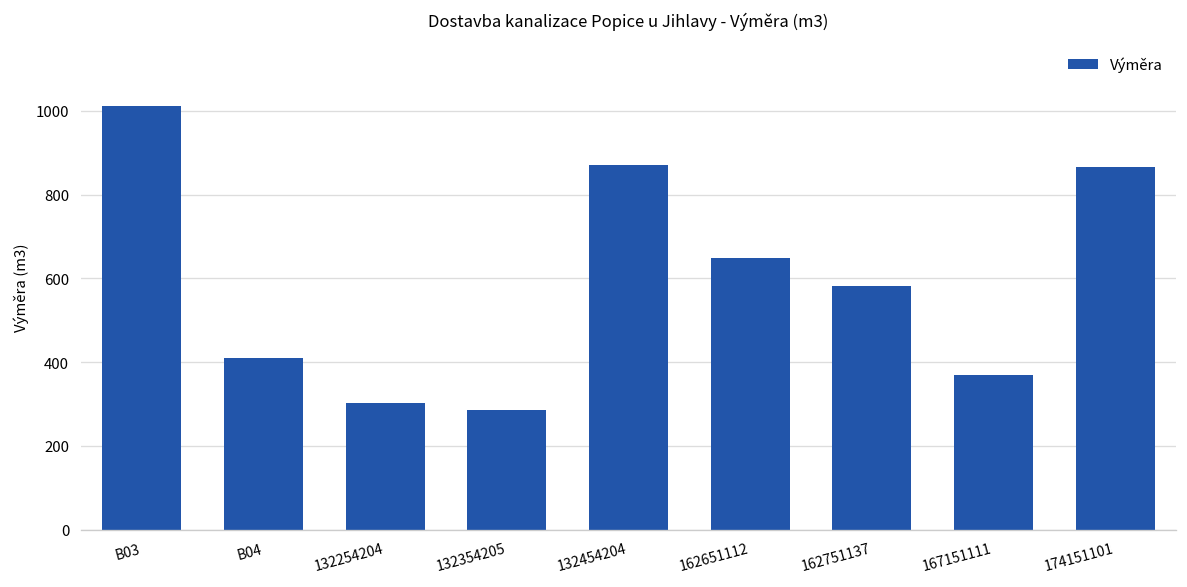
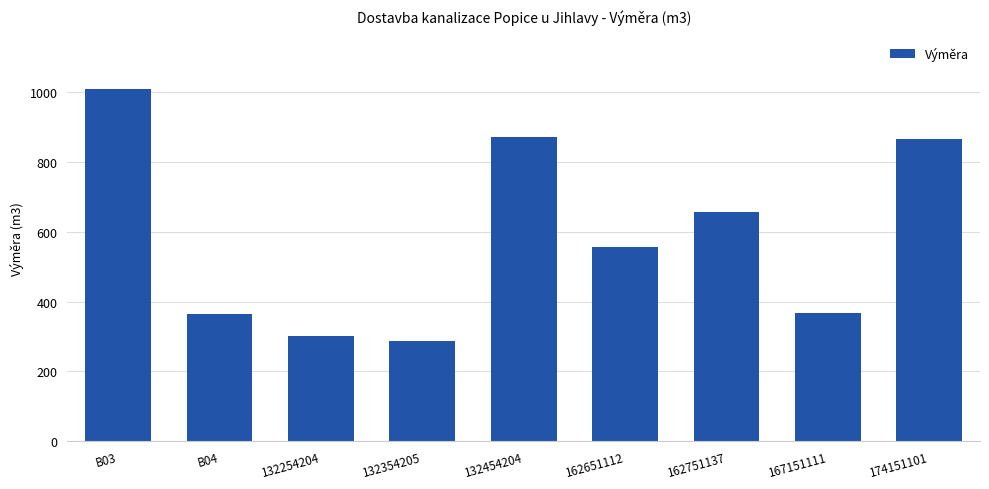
B04: 410 -> 370
162651112: 650 -> 560
162751137: 580 -> 660
